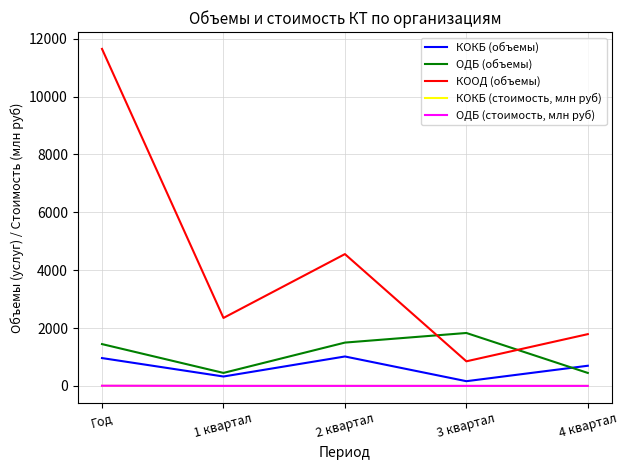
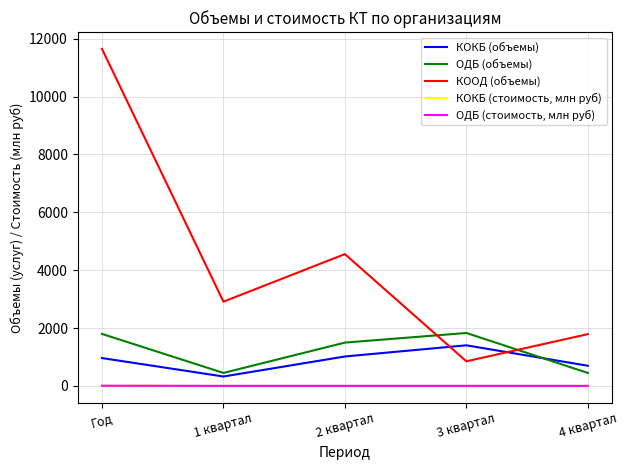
ОДБ (объемы), Год: 1400 -> 1800
КООД (объемы), 1 квартал: 2400 -> 2900
КОКБ (объемы), 3 квартал: 200 -> 1400
